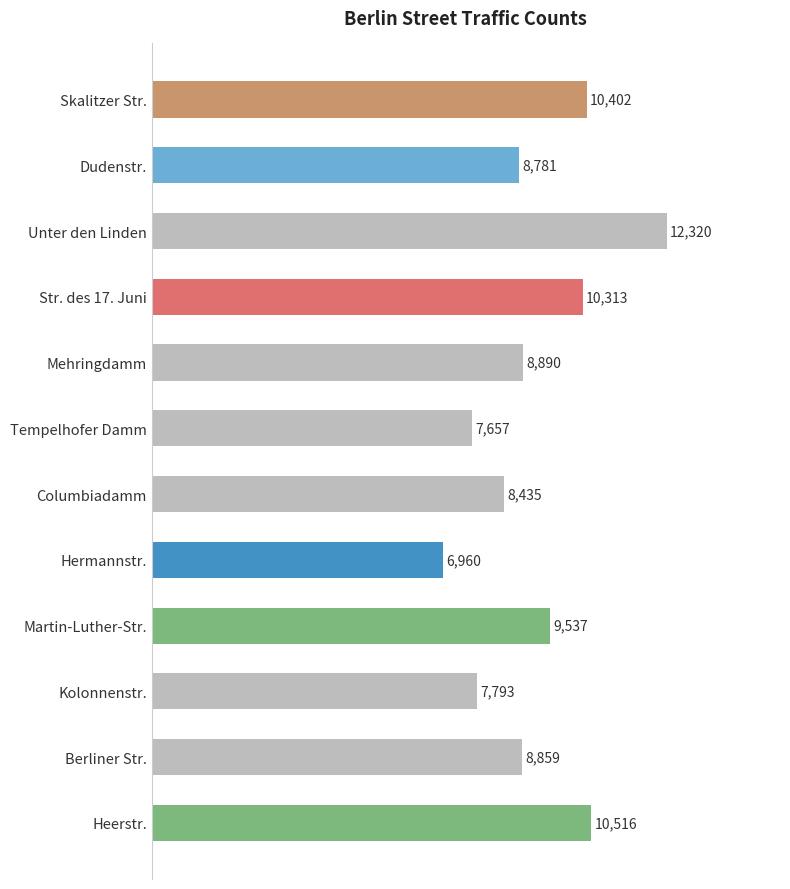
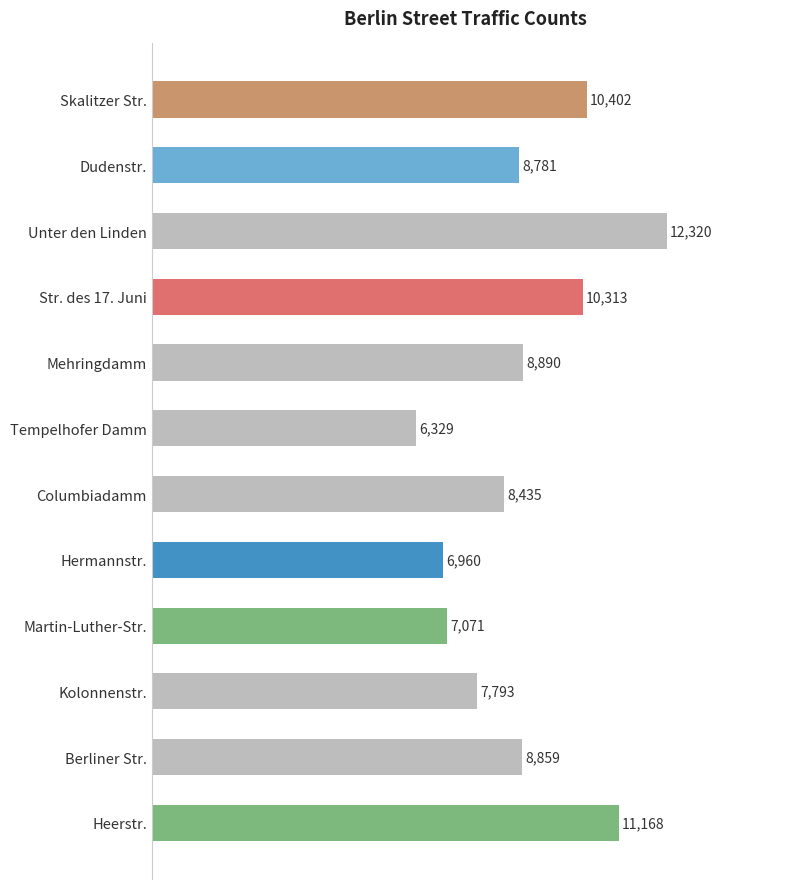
Tempelhofer Damm: 7,657 -> 6,329
Martin-Luther-Str.: 9,537 -> 7,071
Heerstr.: 10,516 -> 11,168
